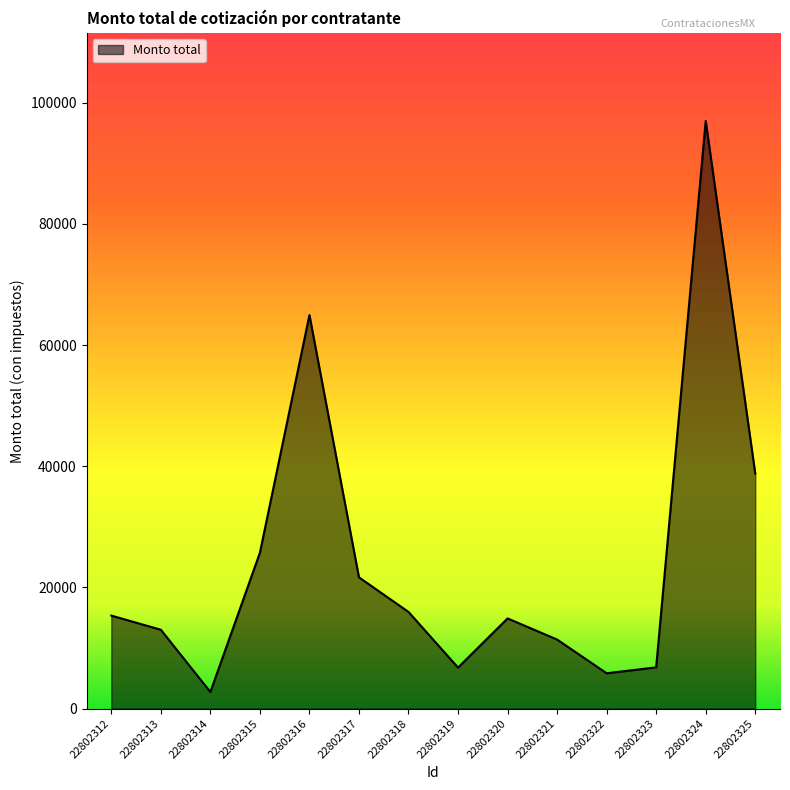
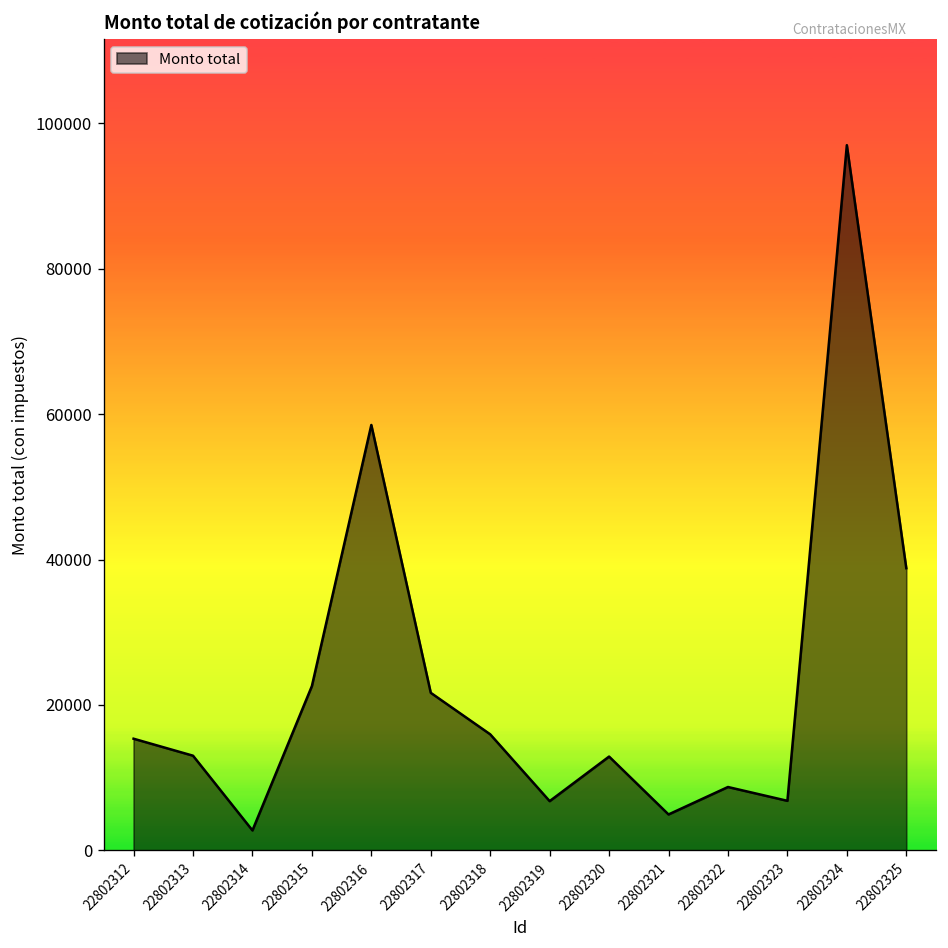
22802315: 26000 -> 23000
22802316: 65000 -> 59000
22802320: 15000 -> 13000
22802321: 11000 -> 5000
22802322: 6000 -> 9000
